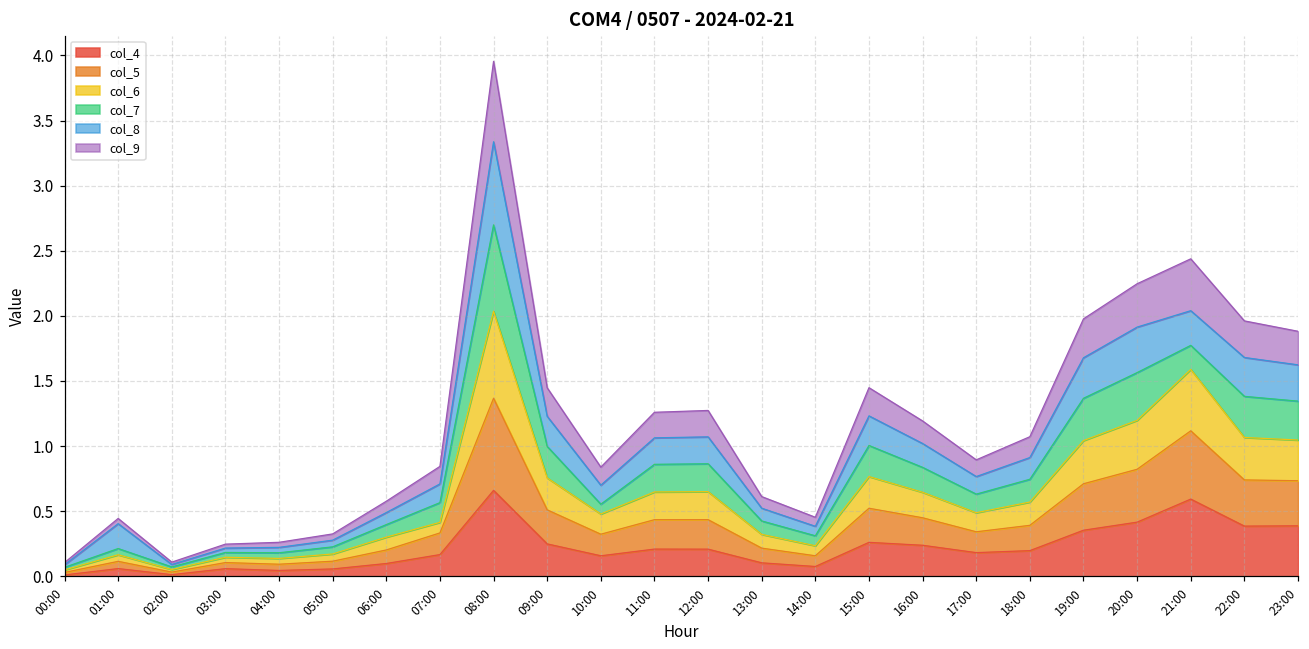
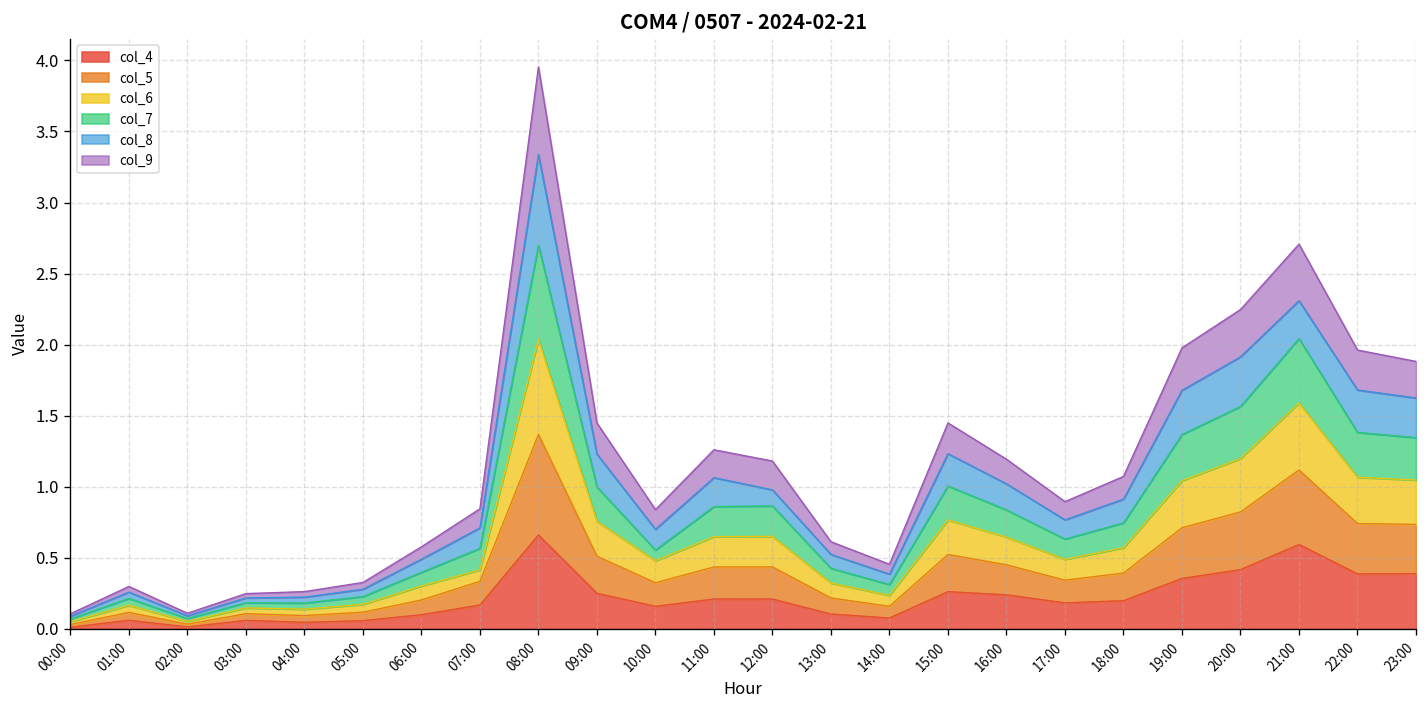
col_8, 01:00: 0.19 -> 0.04
col_8, 12:00: 0.21 -> 0.11
col_7, 21:00: 0.18 -> 0.45
